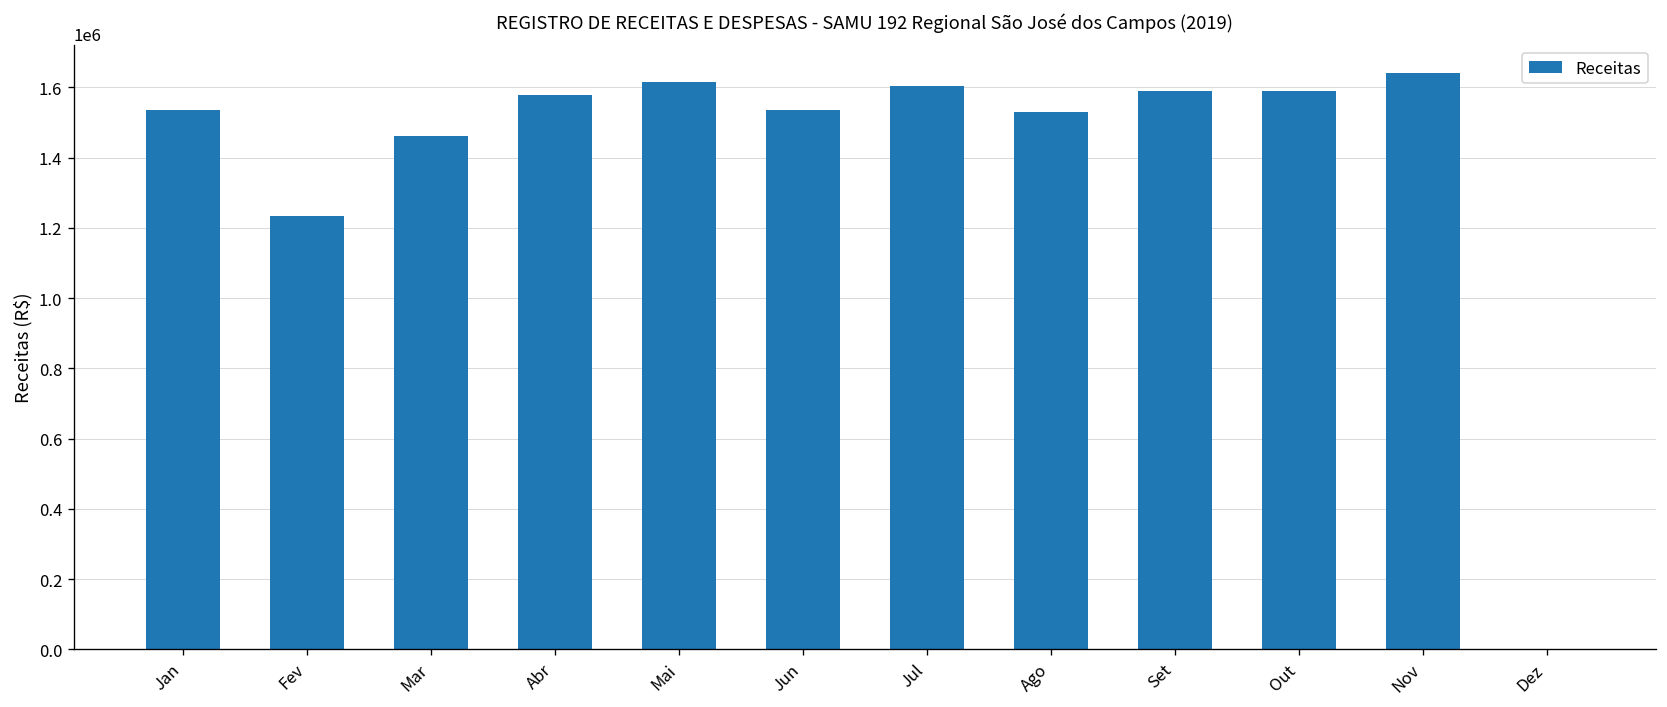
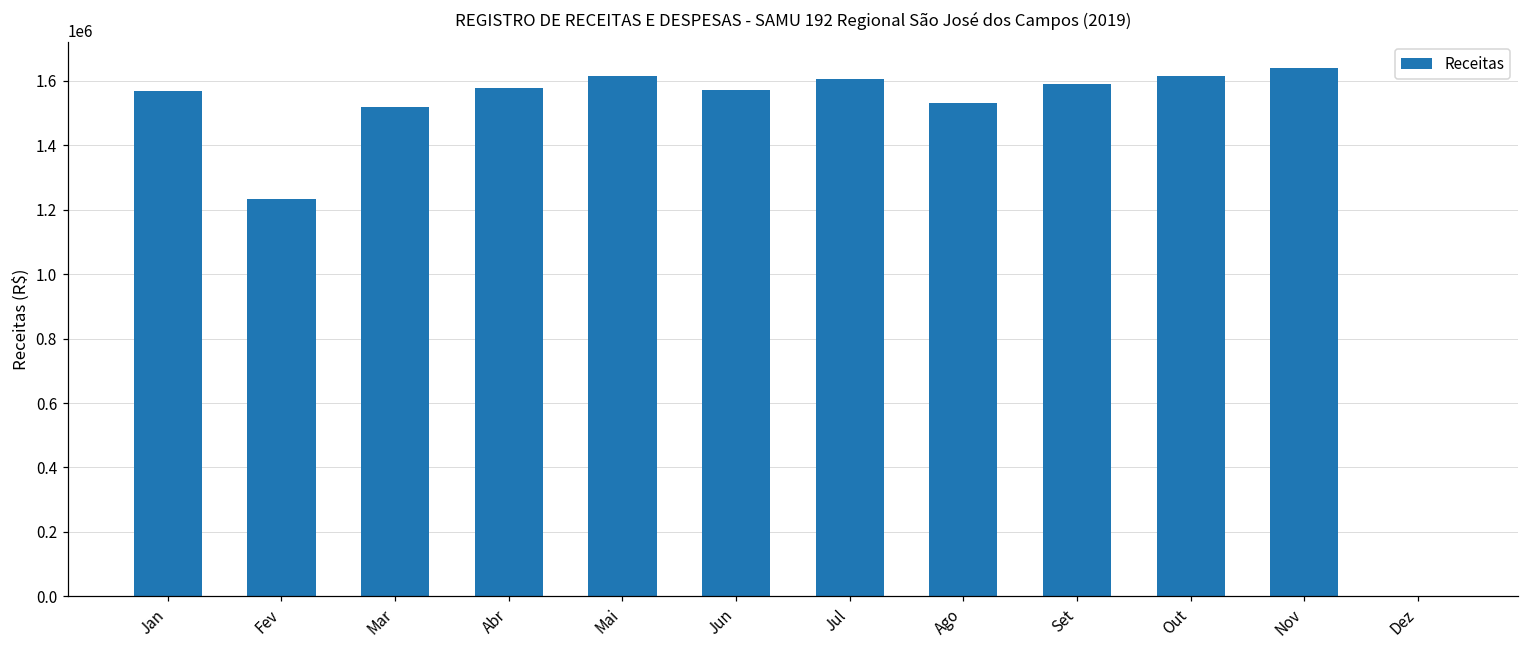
Jan: 1530000 -> 1570000
Mar: 1460000 -> 1520000
Jun: 1530000 -> 1570000
Out: 1590000 -> 1620000
